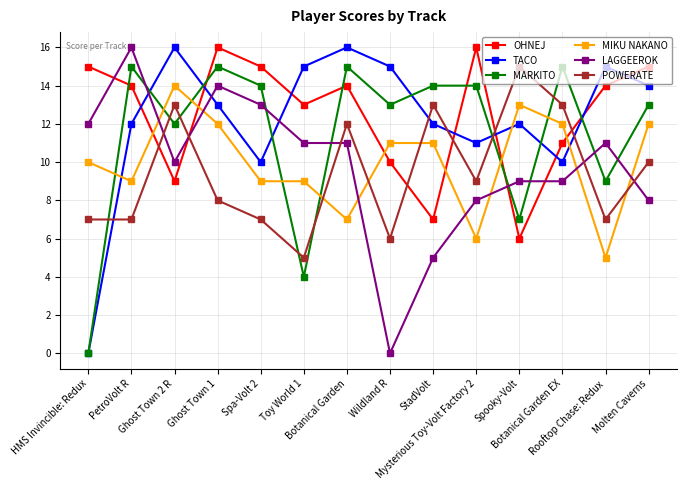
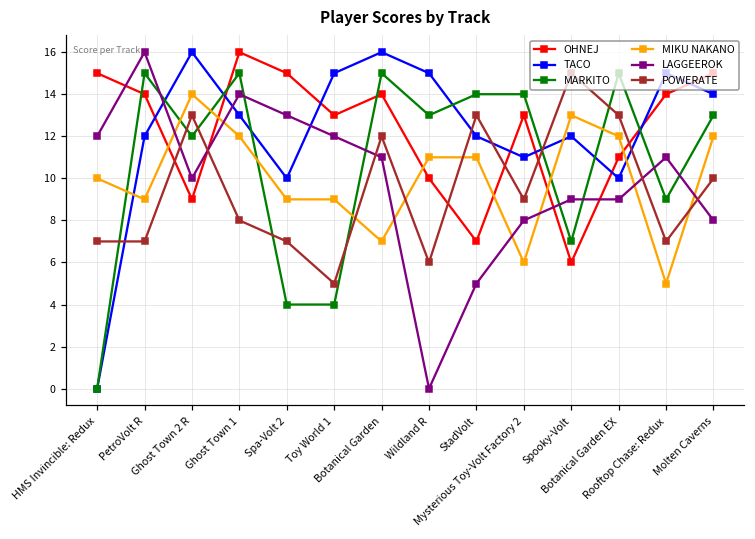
MARKITO, Spa-Volt 2: 14 -> 4
LAGGEEROK, Toy World 1: 11 -> 12
OHNEJ, Mysterious Toy-Volt Factory 2: 16 -> 13
